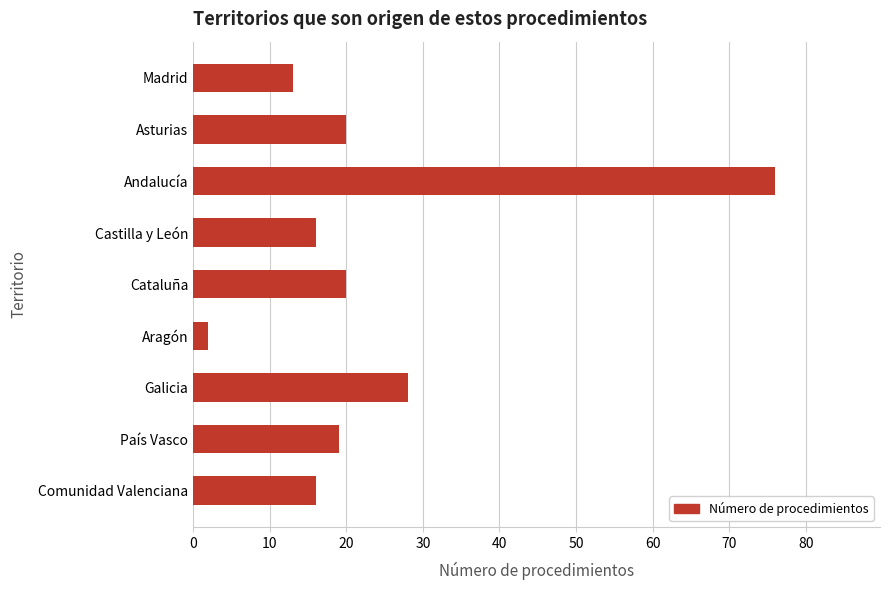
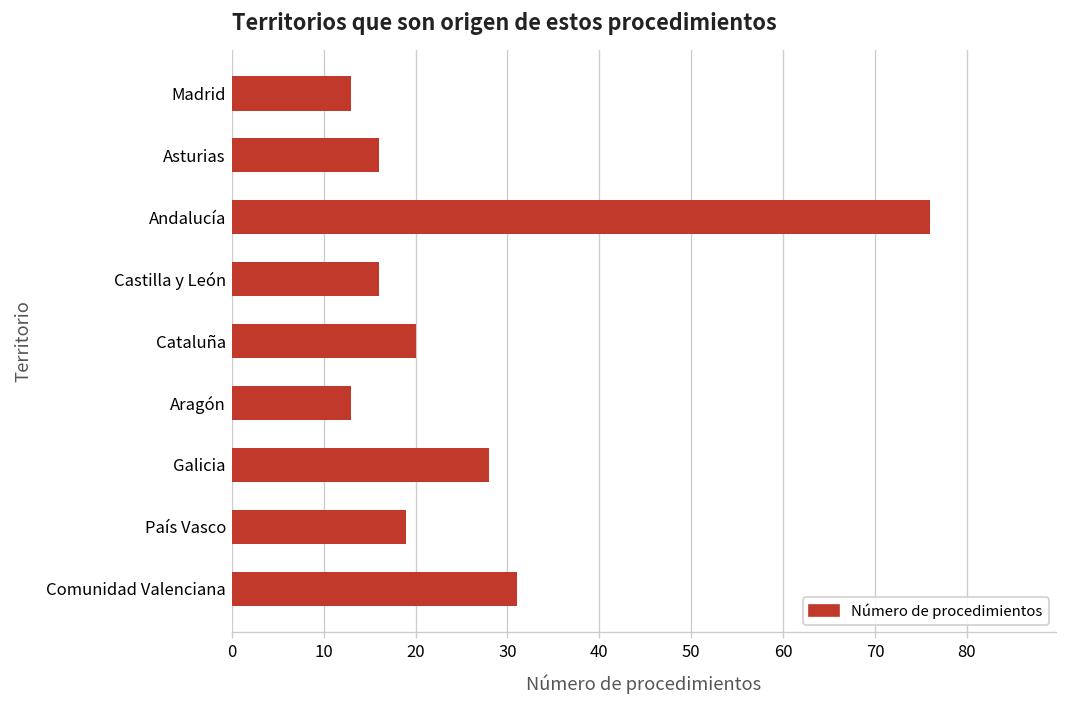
Asturias: 20 -> 16
Aragón: 2 -> 13
Comunidad Valenciana: 16 -> 31
